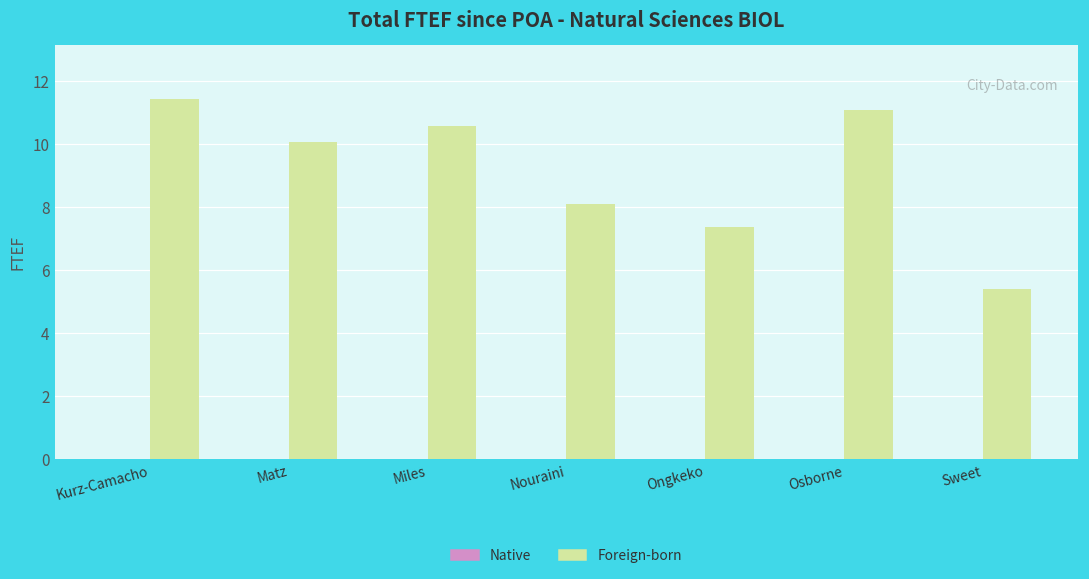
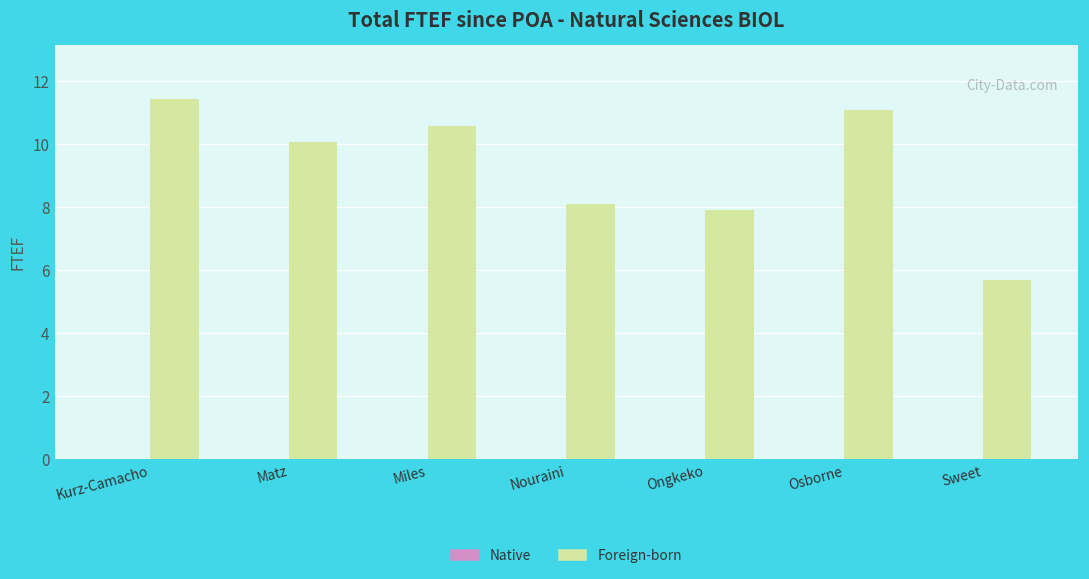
Foreign-born, Ongkeko: 7.4 -> 7.9
Foreign-born, Sweet: 5.4 -> 5.7
